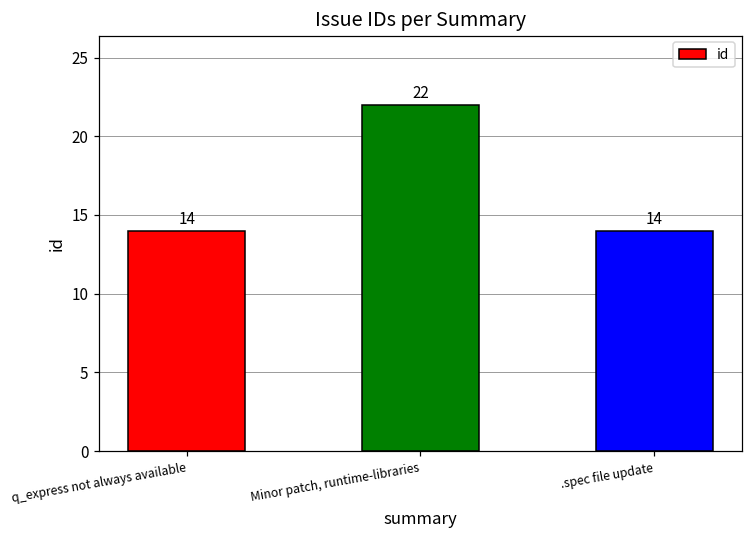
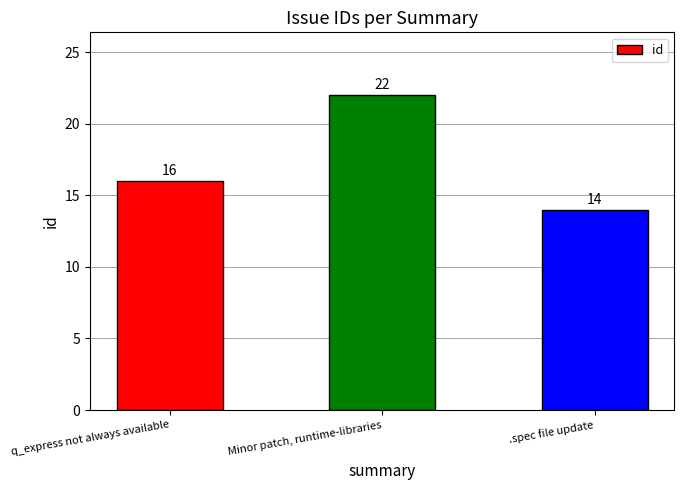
q_express not always available: 14 -> 16
